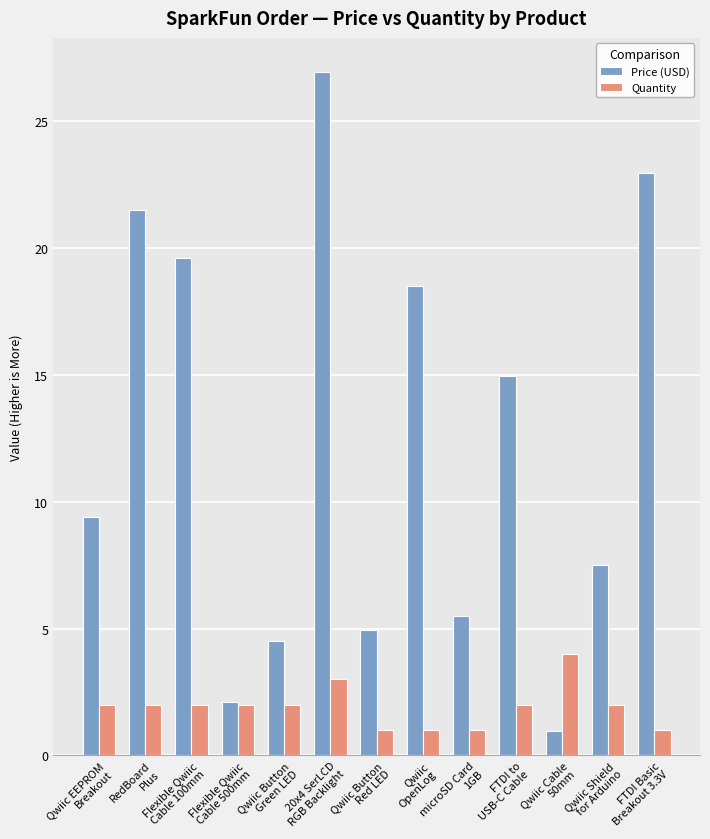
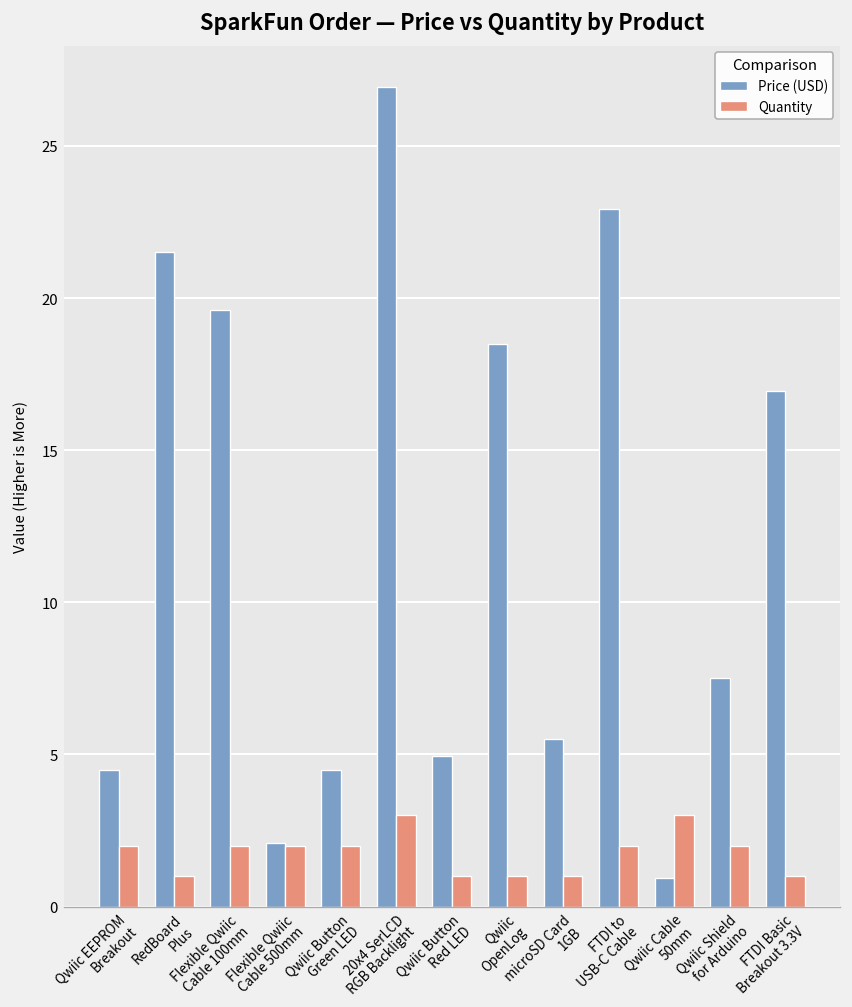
Price (USD), Qwiic EEPROM Breakout: 9.4 -> 4.5
Quantity, RedBoard Plus: 2 -> 1
Price (USD), FTDI to USB-C Cable: 15.0 -> 22.9
Quantity, Qwiic Cable 50mm: 4 -> 3
Price (USD), FTDI Basic Breakout 3.3V: 23.0 -> 17.0
